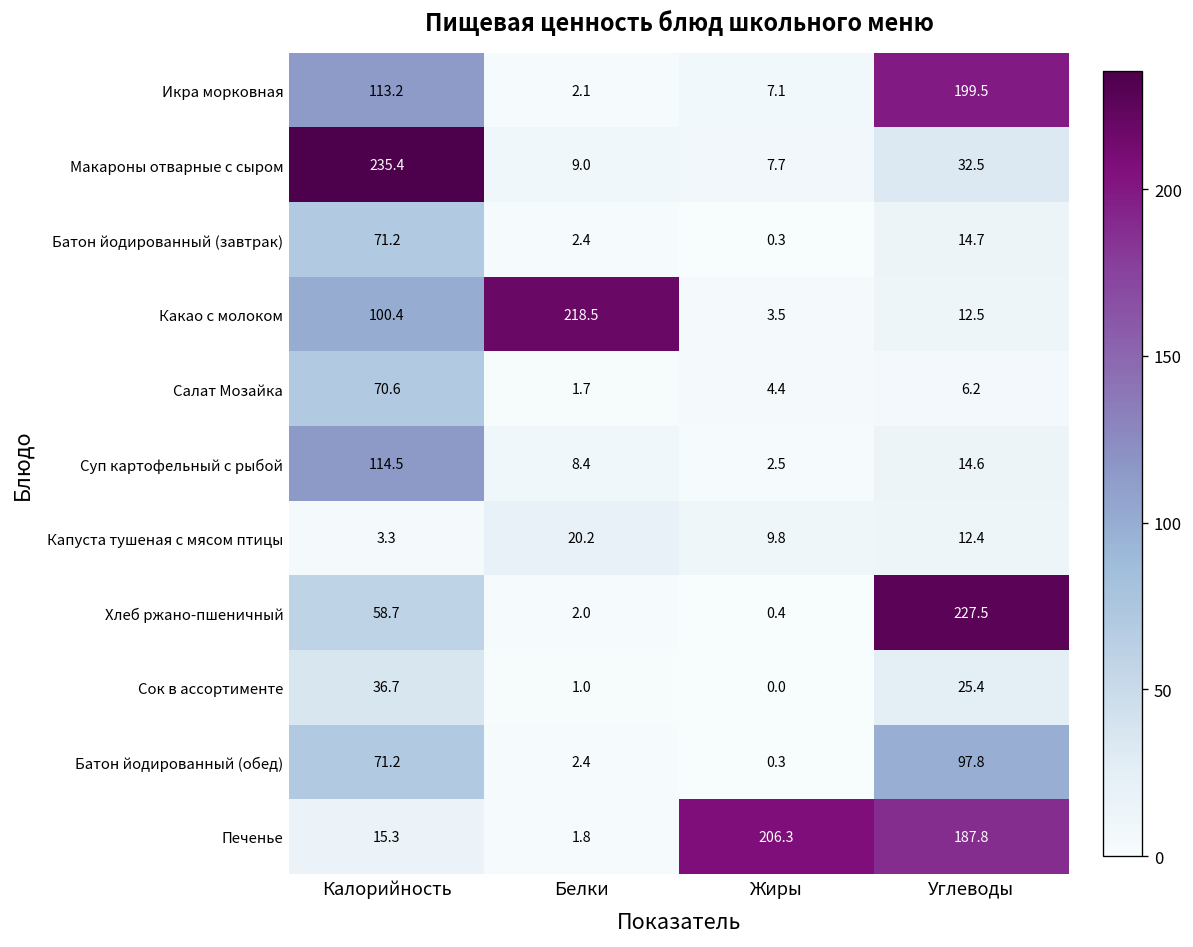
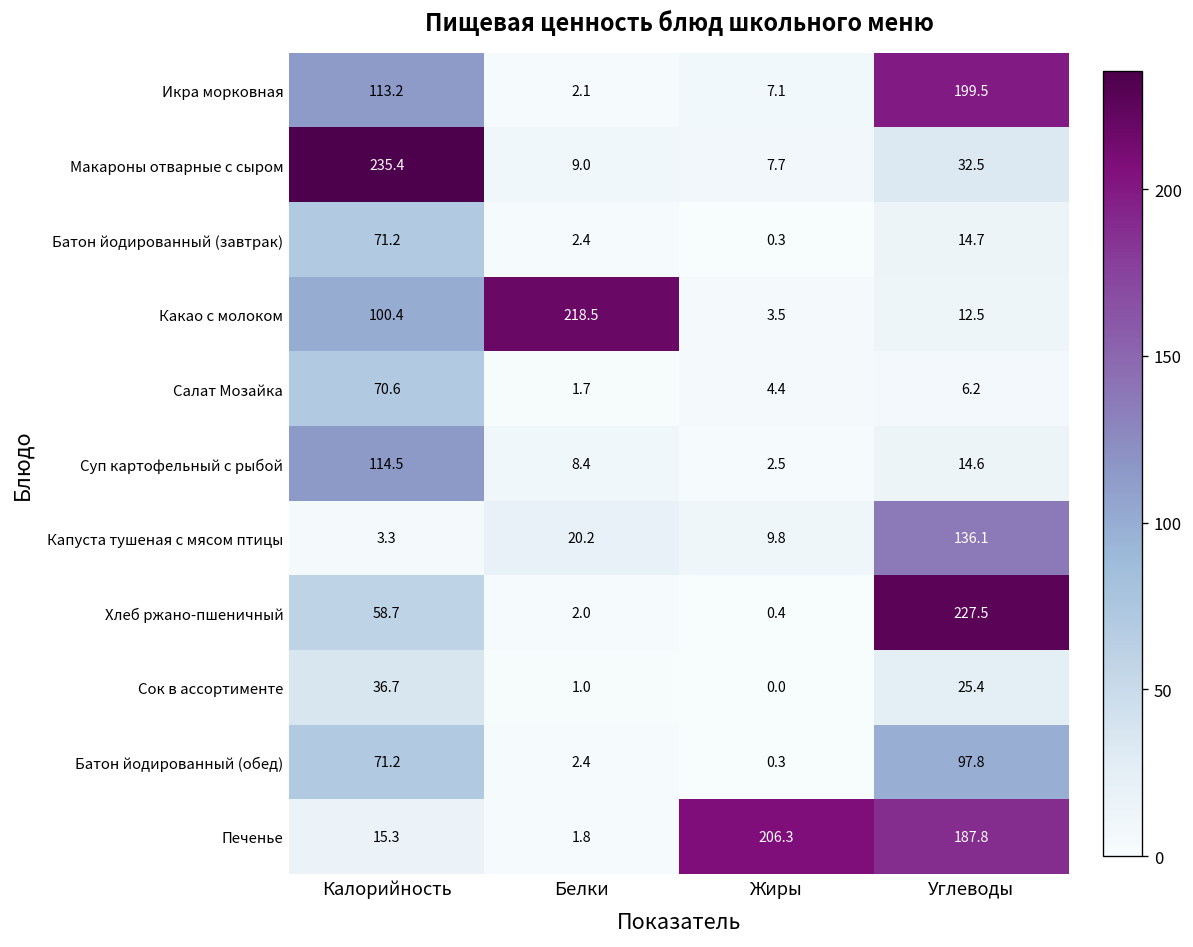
Капуста тушеная с мясом птицы, Углеводы: 12.4 -> 136.1
